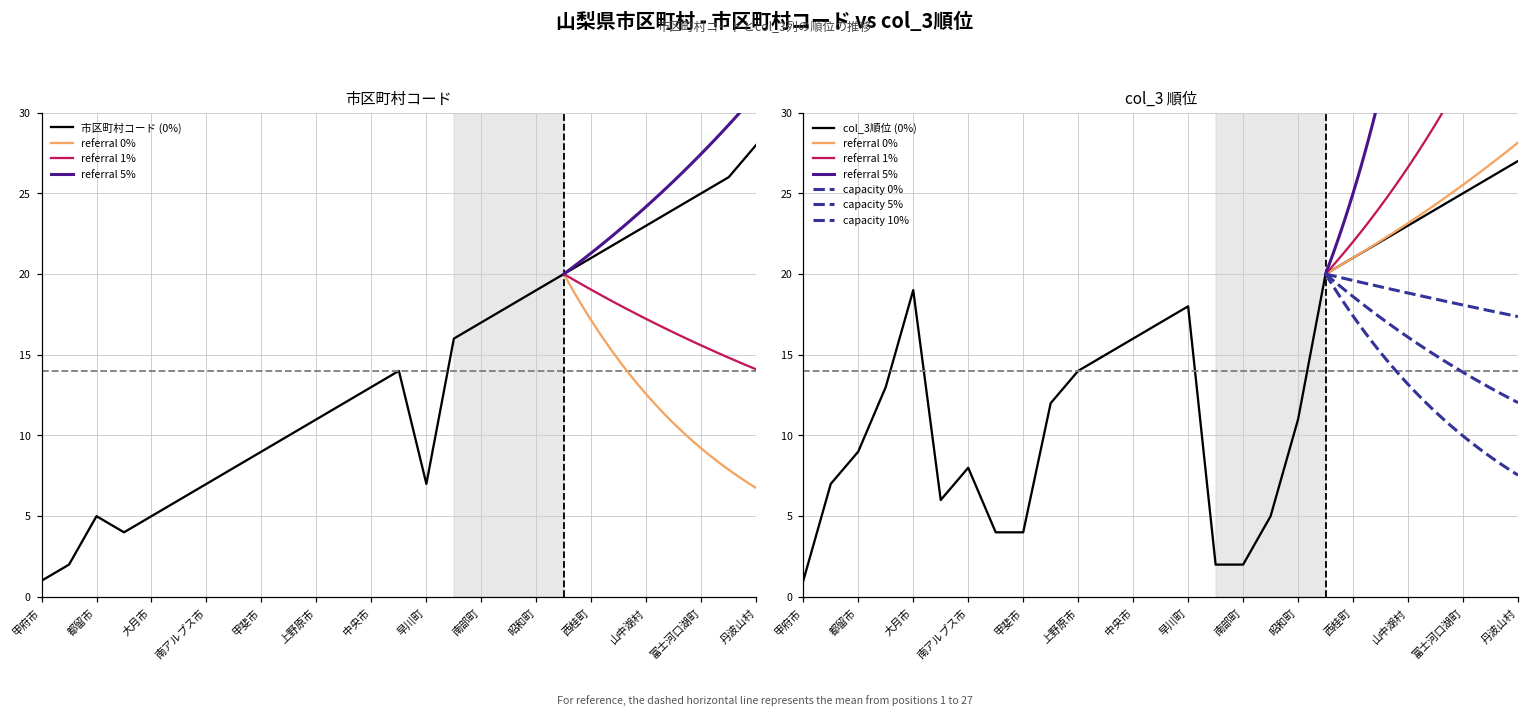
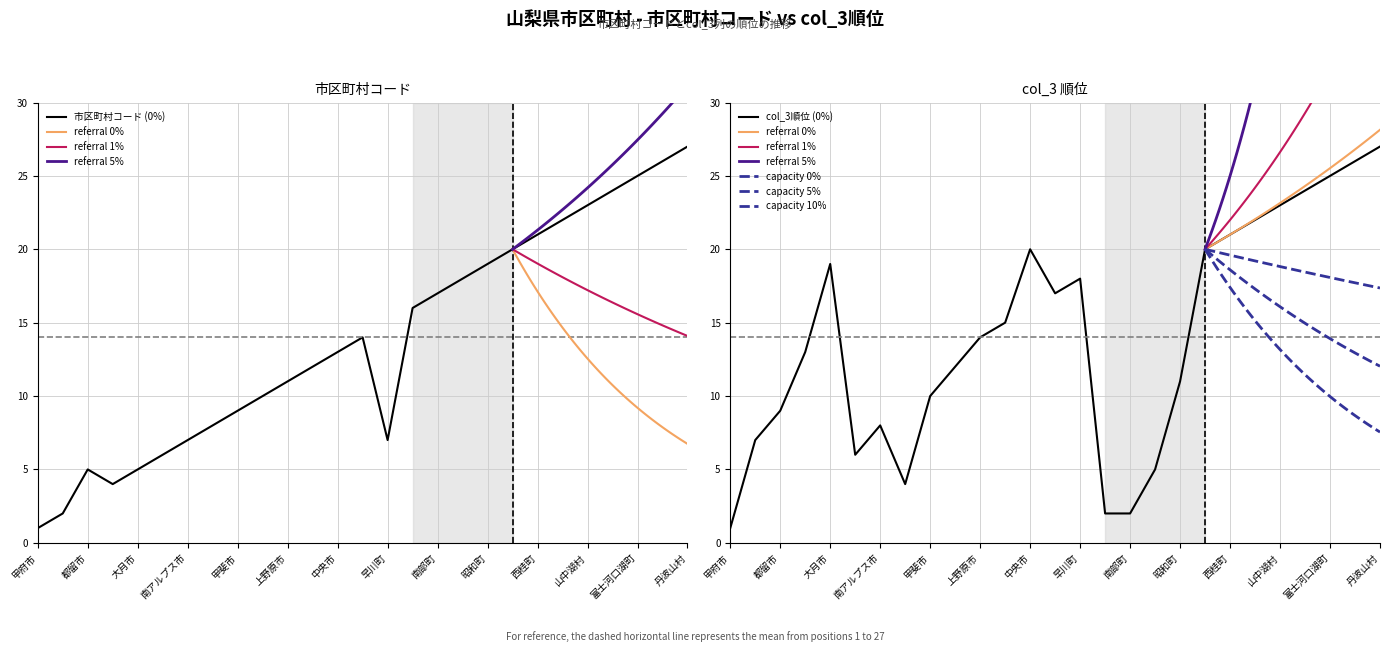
市区町村コード, 市区町村コード (0%), 丹波山村: 28 -> 27
col_3 順位, col_3順位 (0%), 甲斐市: 4 -> 10
col_3 順位, col_3順位 (0%), 中央市: 16 -> 20
